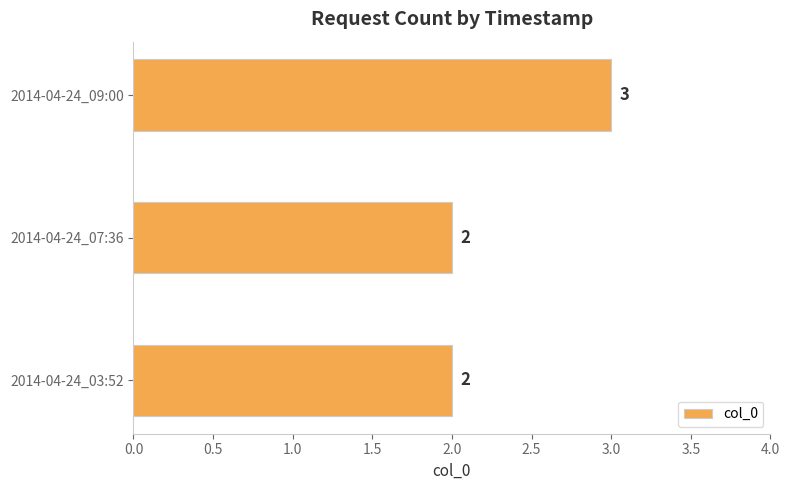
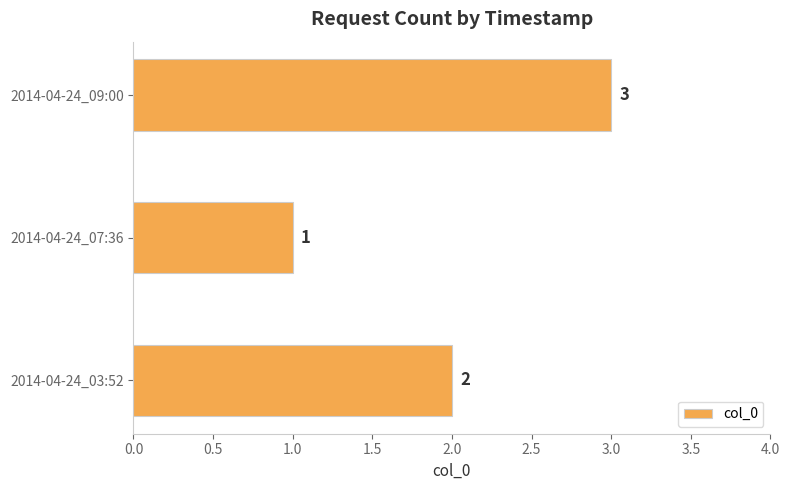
2014-04-24_07:36: 2 -> 1
